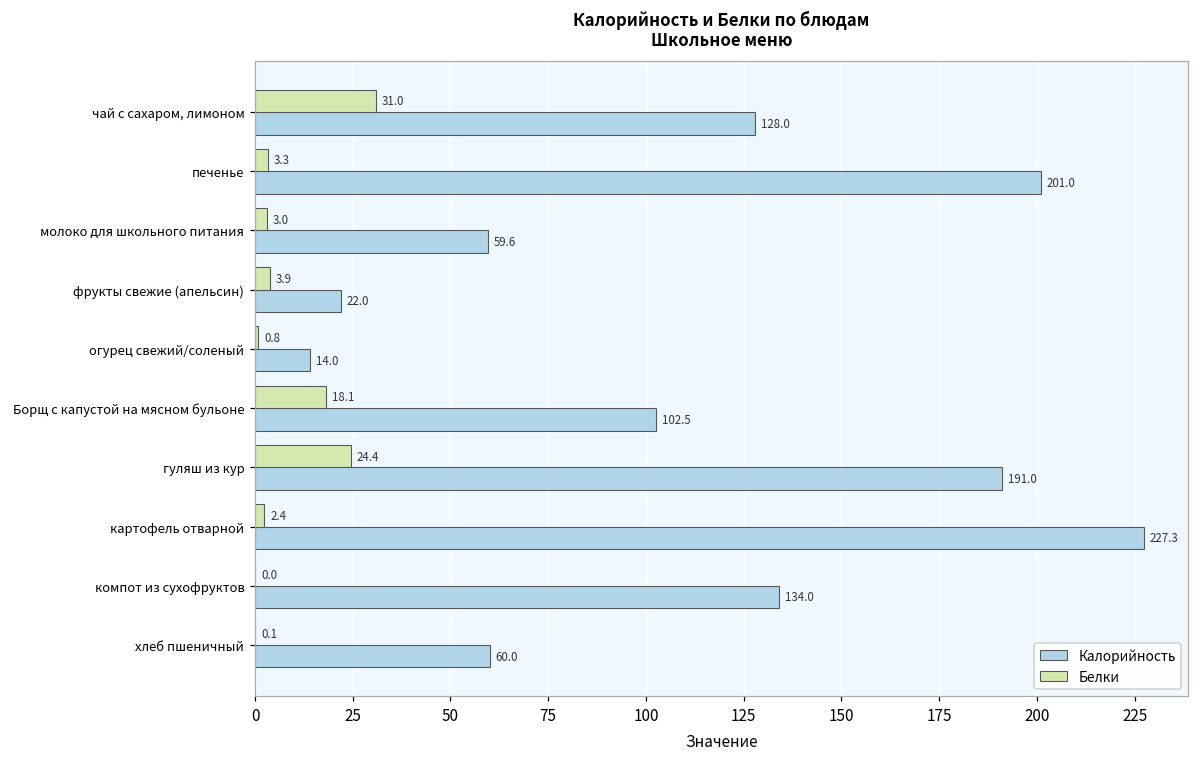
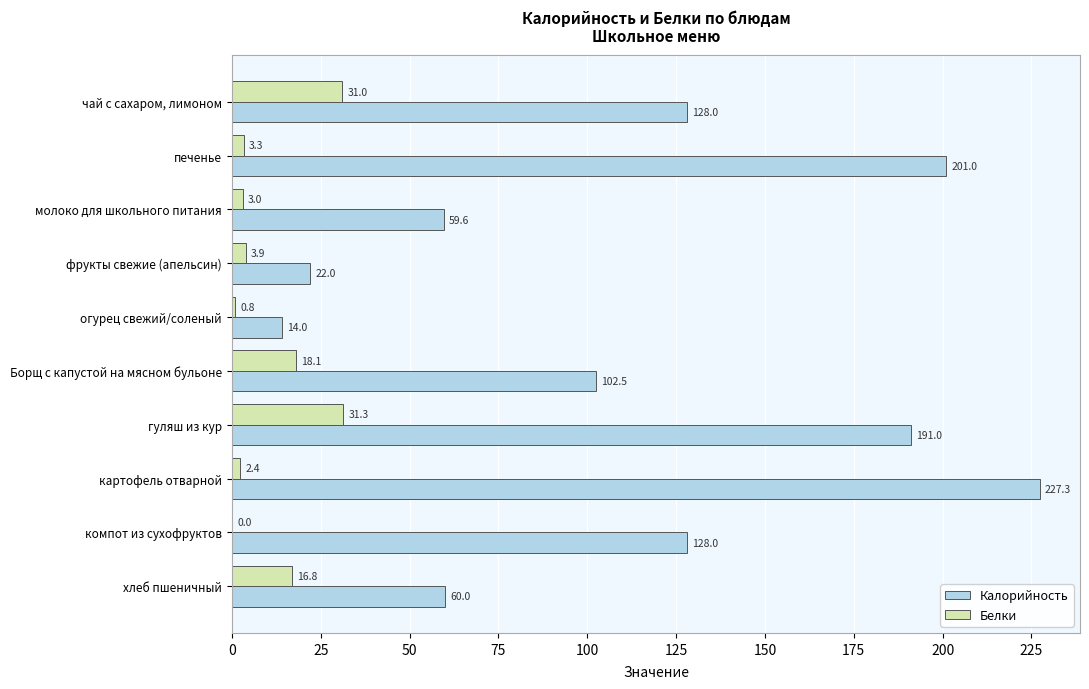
Белки, гуляш из кур: 24.4 -> 31.3
Калорийность, компот из сухофруктов: 134.0 -> 128.0
Белки, хлеб пшеничный: 0.1 -> 16.8
